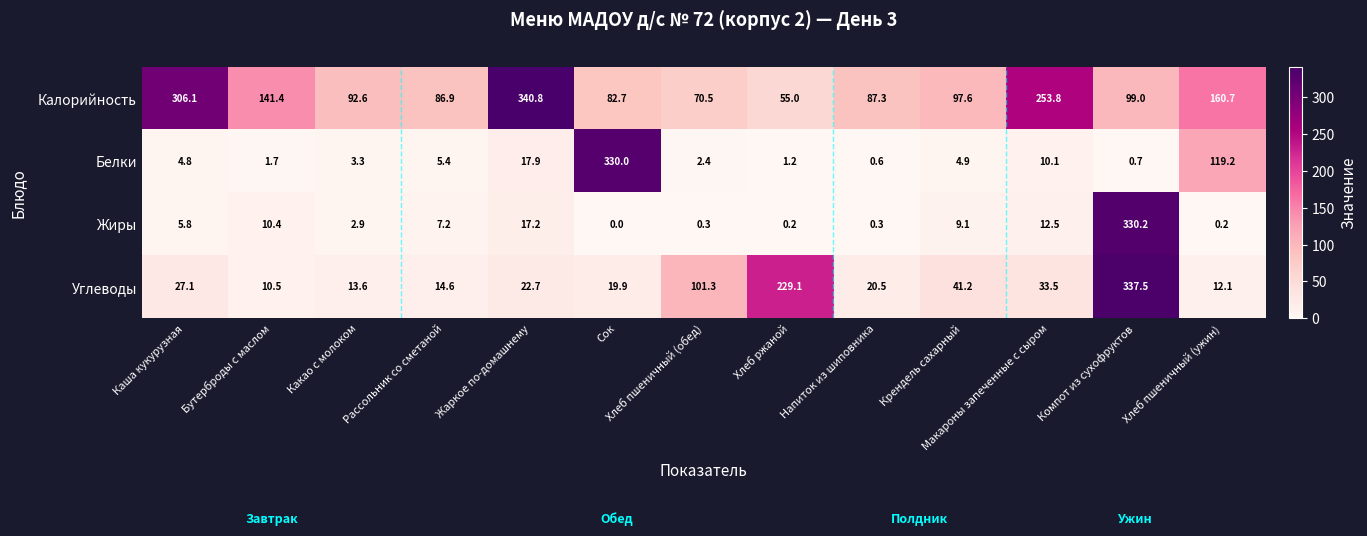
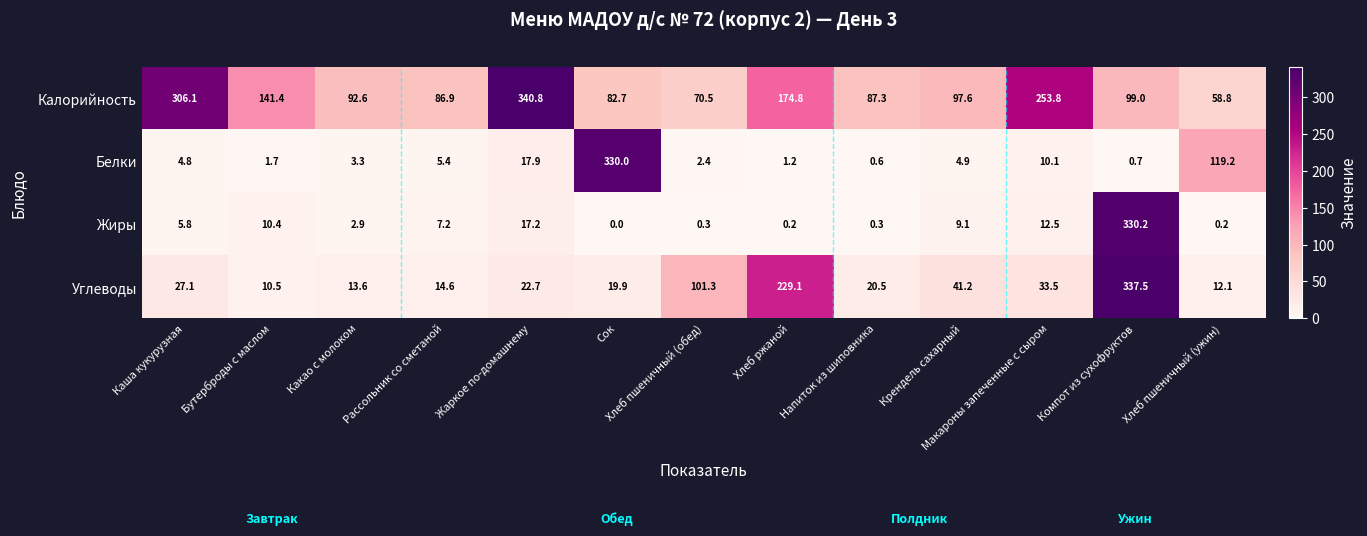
Калорийность, Хлеб ржаной: 55.0 -> 174.8
Калорийность, Хлеб пшеничный (ужин): 160.7 -> 58.8
